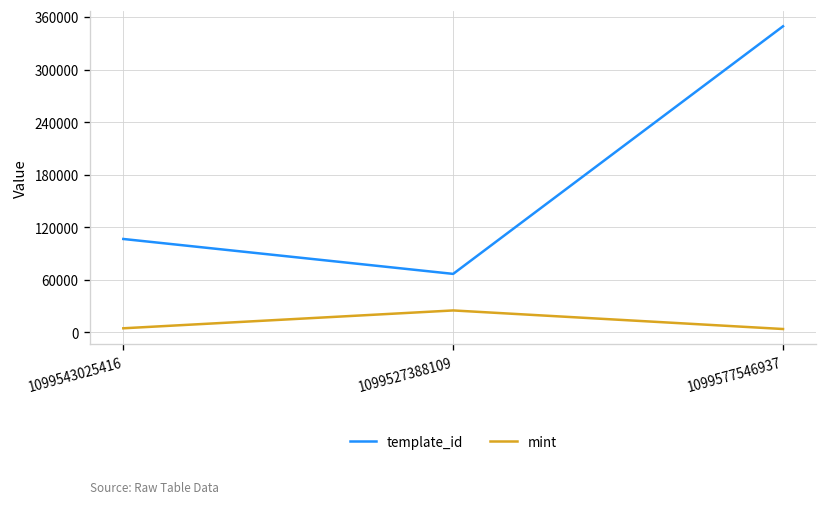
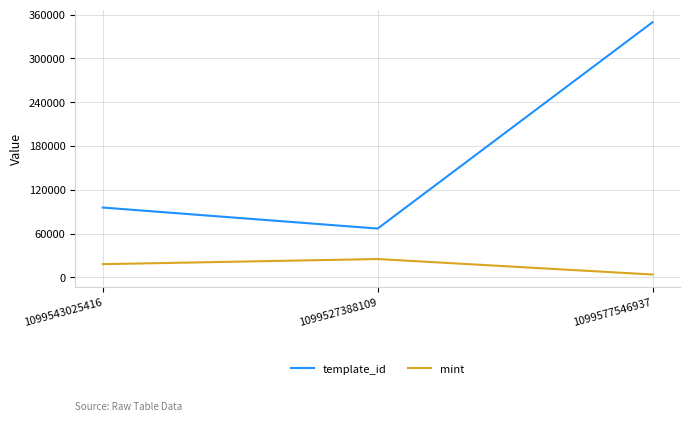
template_id, 1099543025416: 110000 -> 100000
mint, 1099543025416: 0 -> 20000
